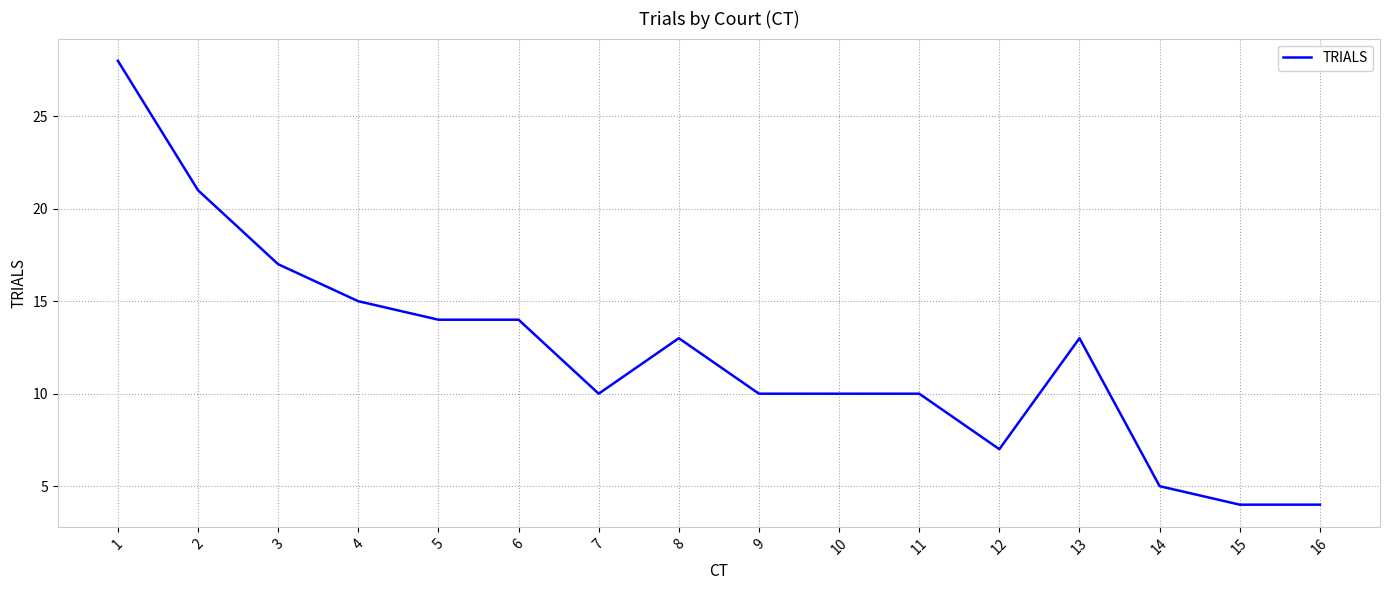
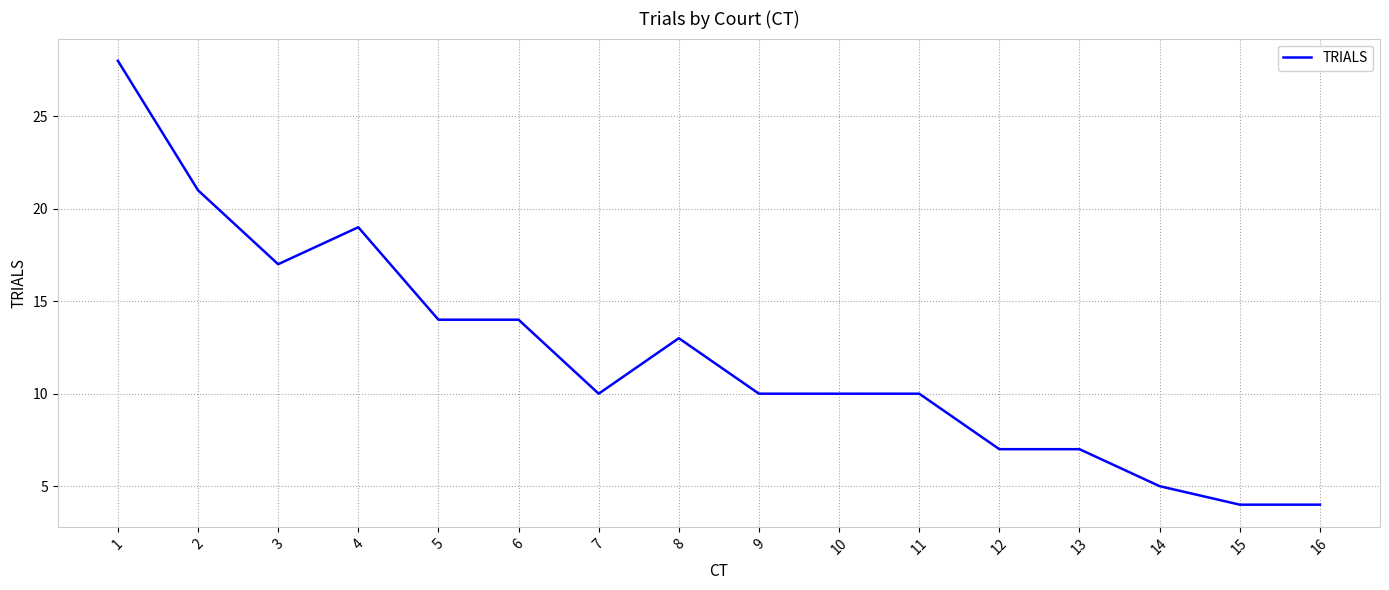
4: 15 -> 19
13: 13 -> 7
